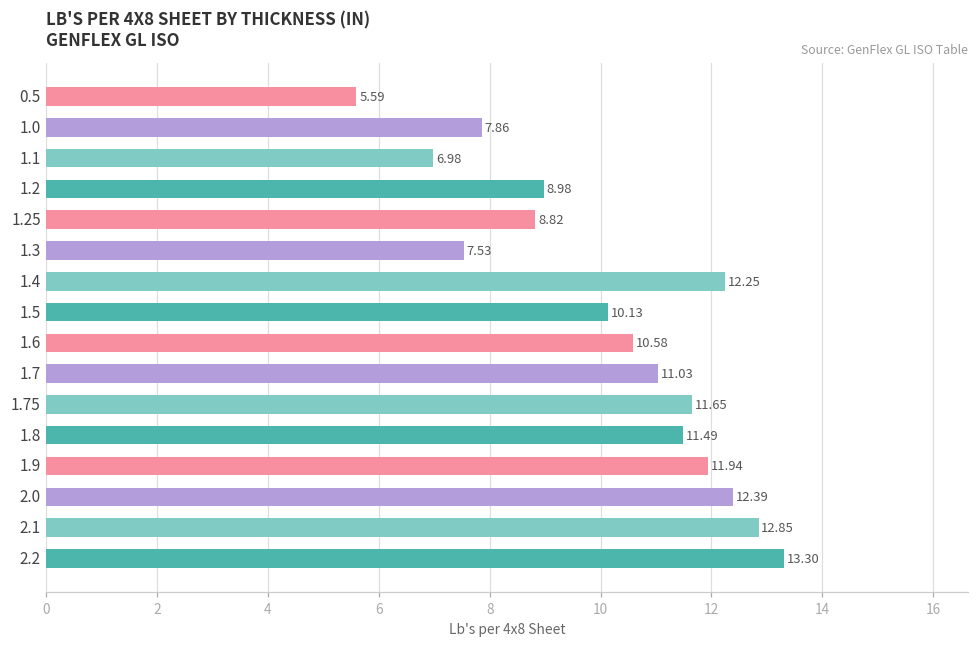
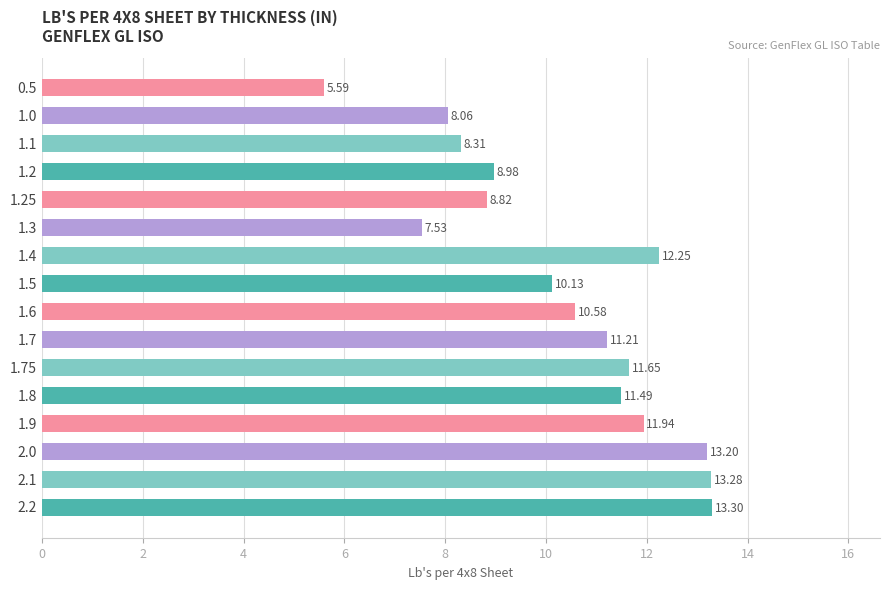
1.0: 7.86 -> 8.06
1.1: 6.98 -> 8.31
1.7: 11.03 -> 11.21
2.0: 12.39 -> 13.20
2.1: 12.85 -> 13.28
